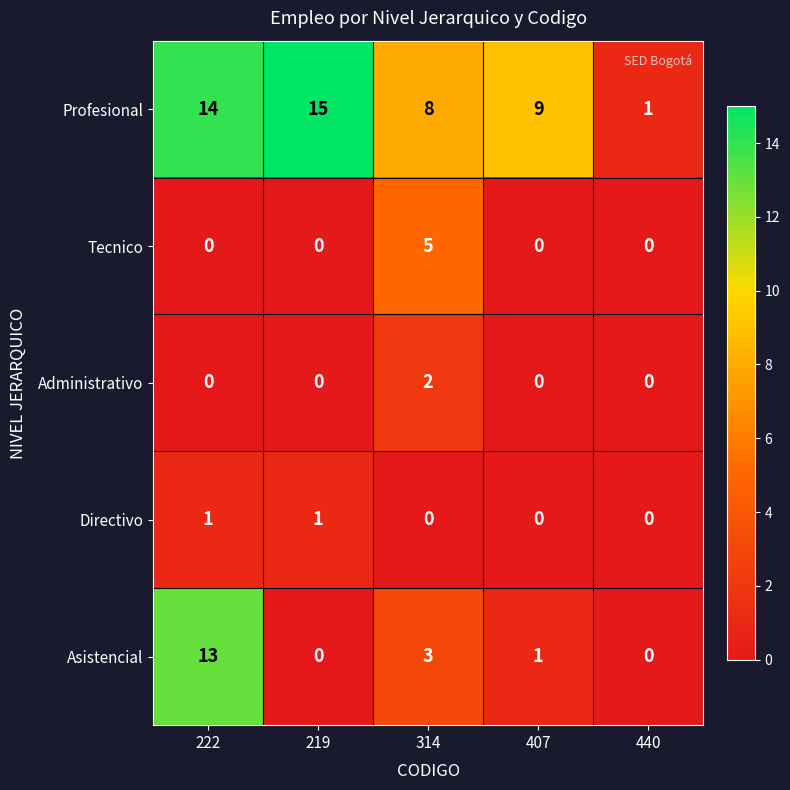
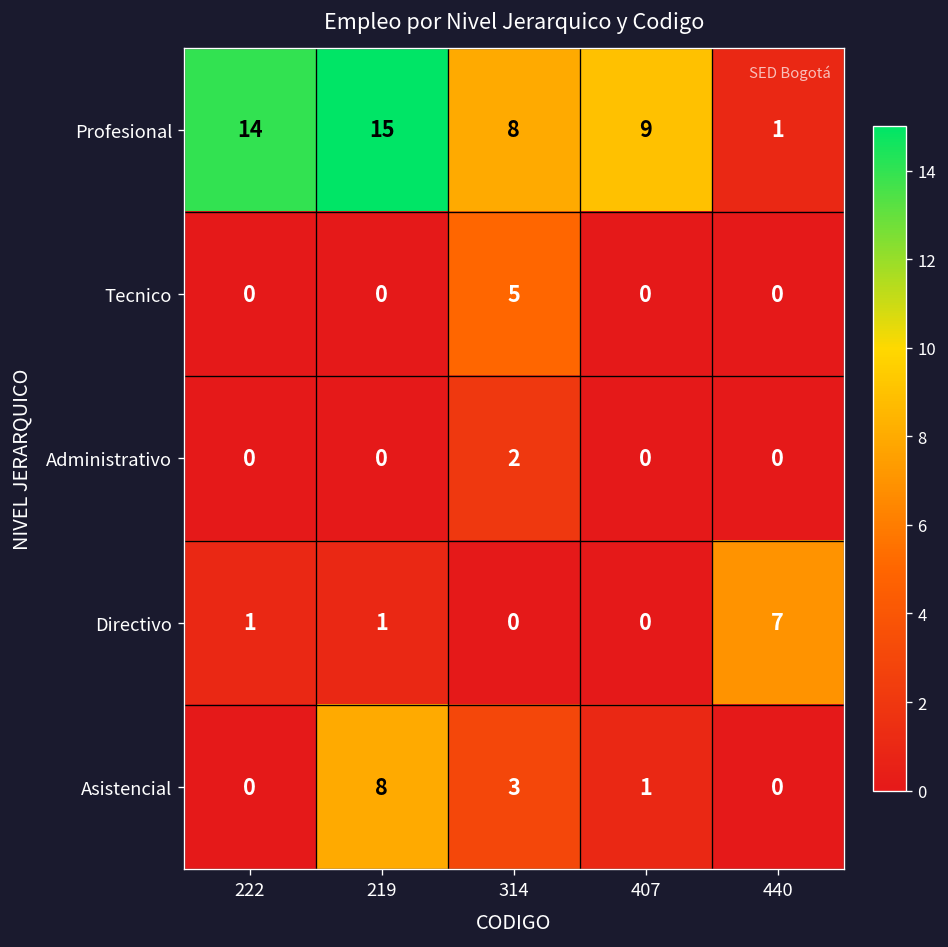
Directivo, 440: 0 -> 7
Asistencial, 222: 13 -> 0
Asistencial, 219: 0 -> 8
